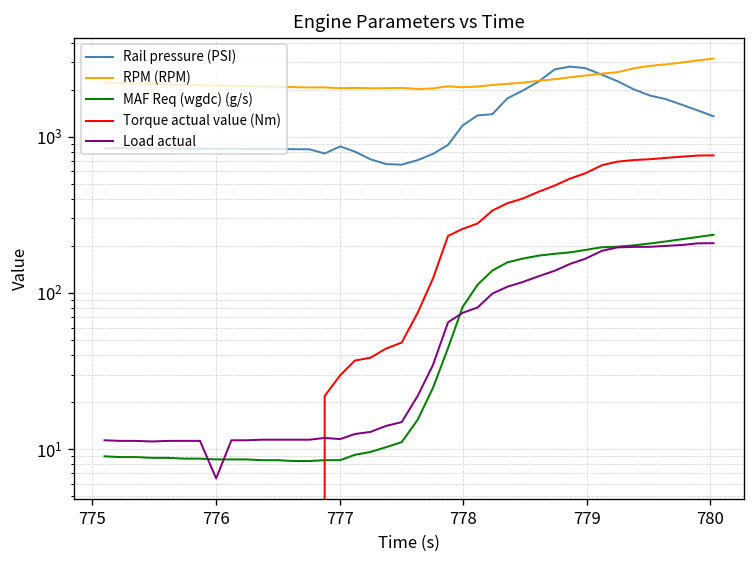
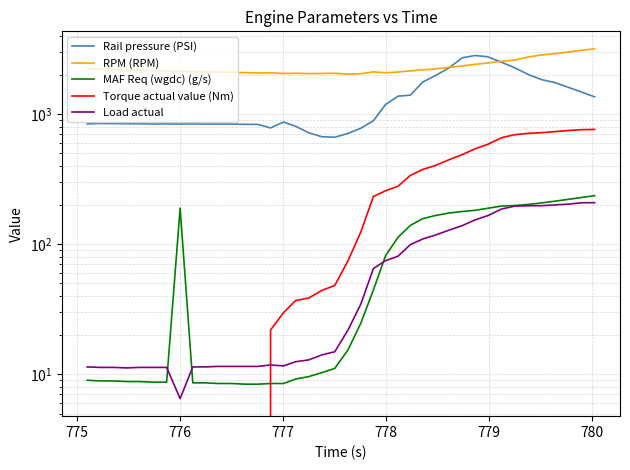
MAF Req (wgdc) (g/s), 776: 9 -> 190
